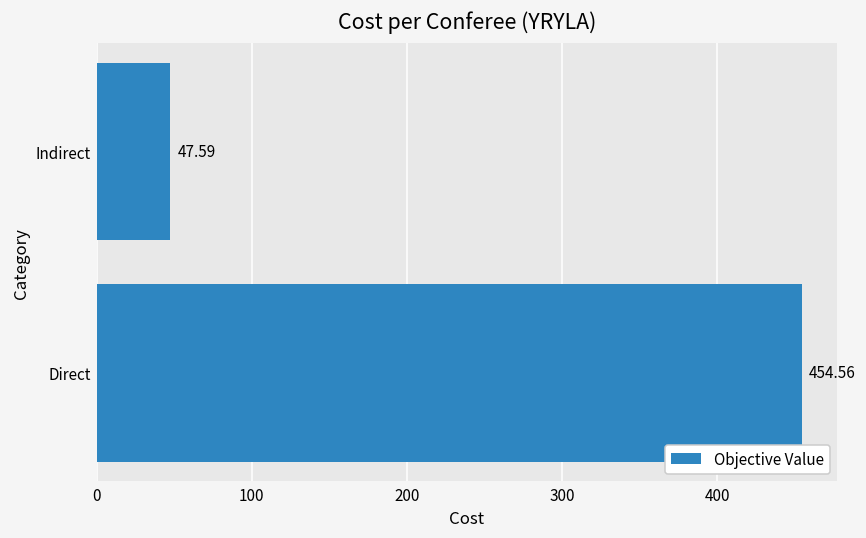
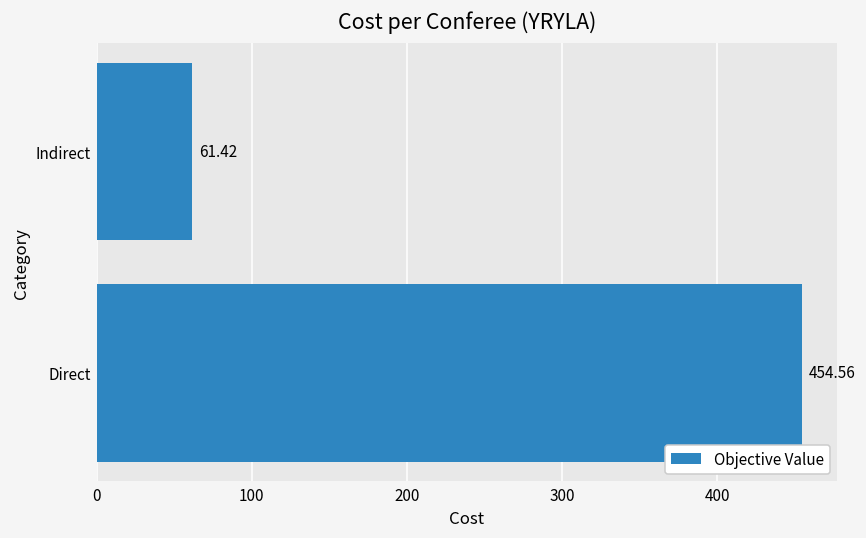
Indirect: 47.59 -> 61.42
